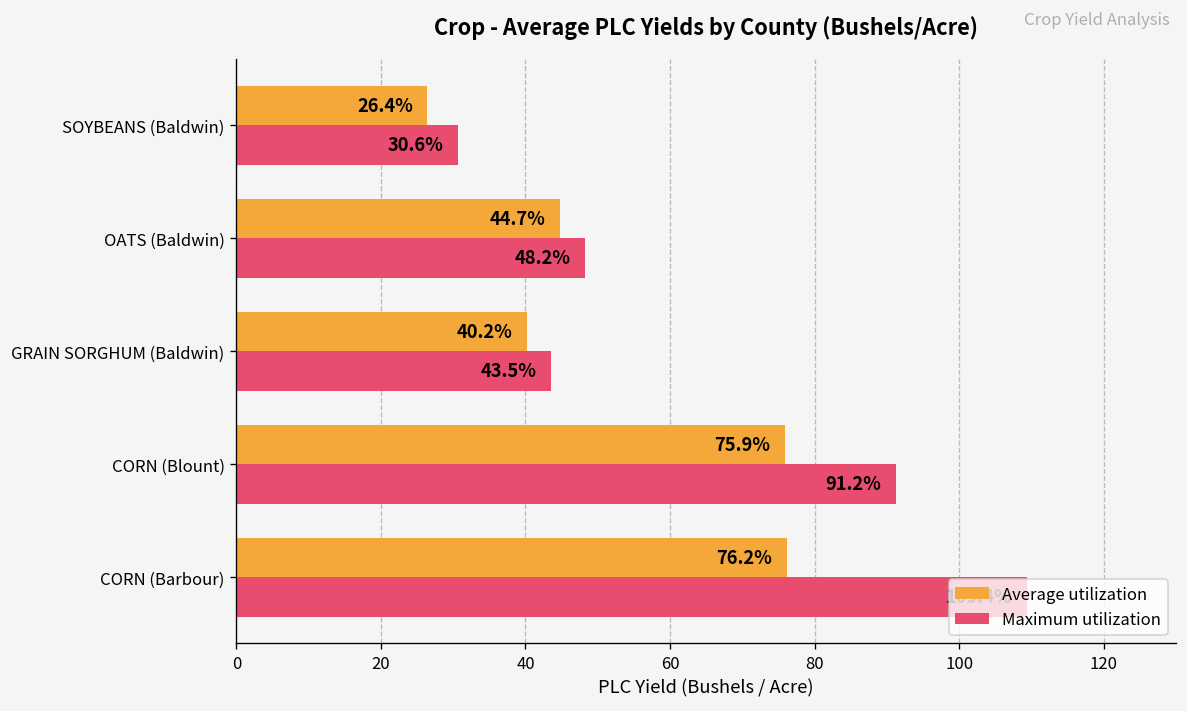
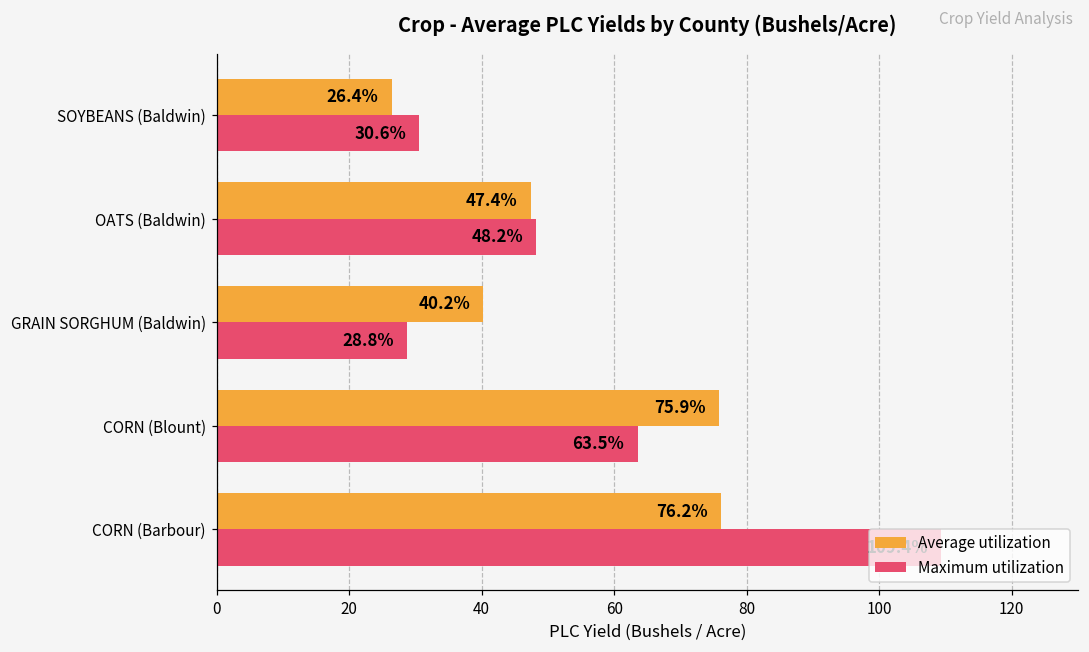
Average utilization, OATS (Baldwin): 44.7% -> 47.4%
Maximum utilization, GRAIN SORGHUM (Baldwin): 43.5% -> 28.8%
Maximum utilization, CORN (Blount): 91.2% -> 63.5%
